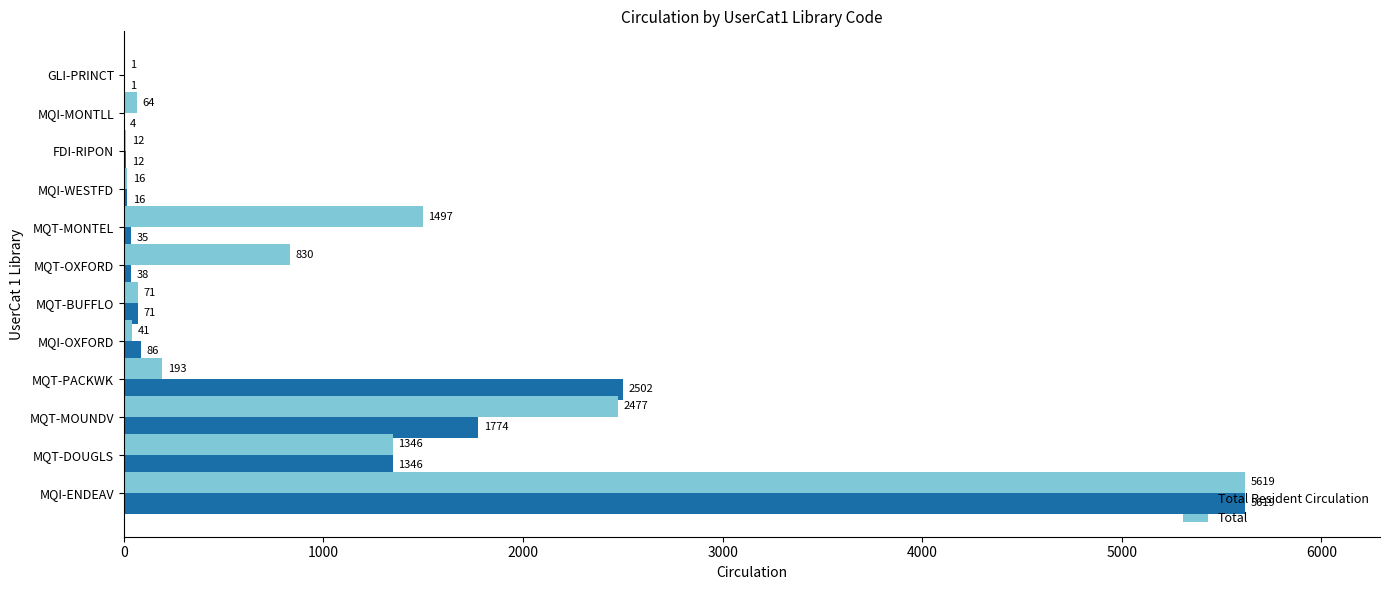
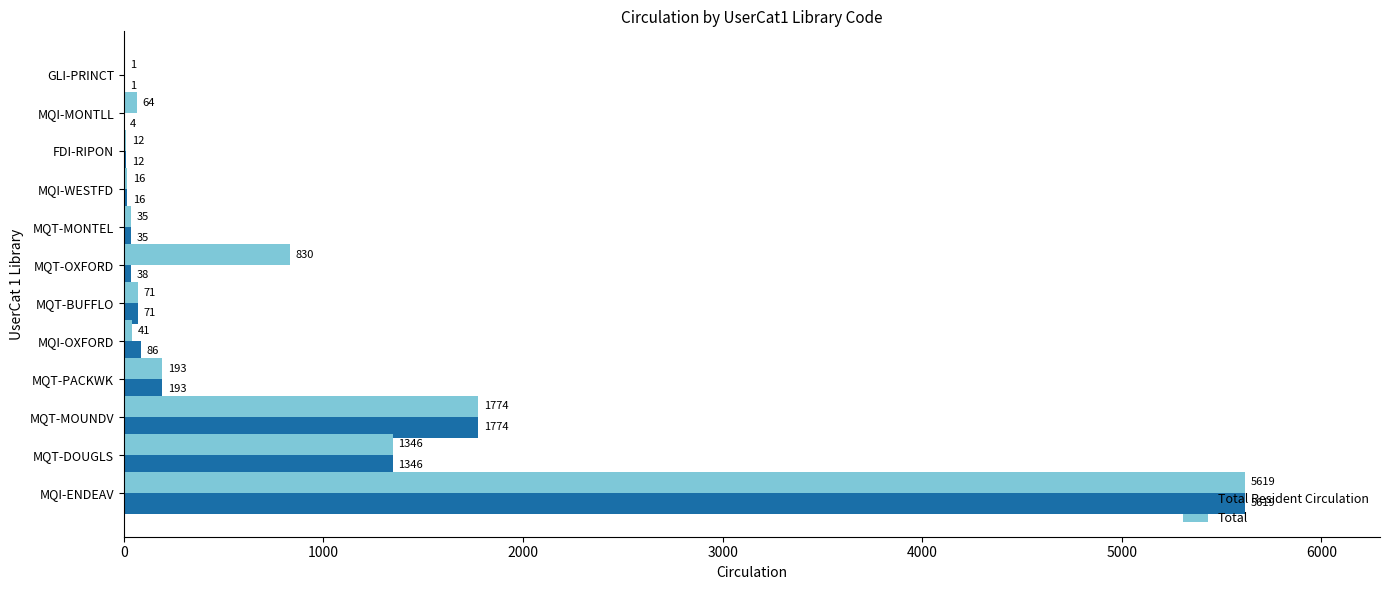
Total, MQT-MONTEL: 1497 -> 35
Total Resident Circulation, MQT-PACKWK: 2502 -> 193
Total, MQT-MOUNDV: 2477 -> 1774
